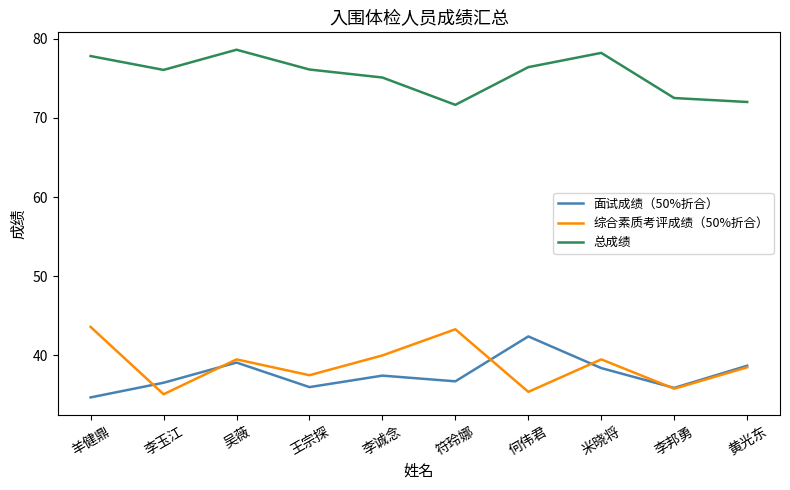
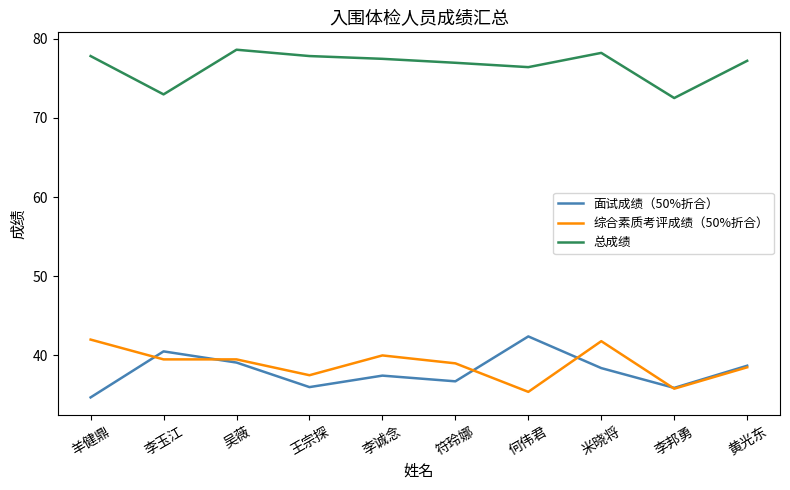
综合素质考评成绩（50%折合）, 羊健鼎: 44 -> 42
面试成绩（50%折合）, 李玉江: 37 -> 41
综合素质考评成绩（50%折合）, 李玉江: 35 -> 40
总成绩, 李玉江: 76 -> 73
总成绩, 王宗探: 76 -> 78
总成绩, 李诚念: 75 -> 77
综合素质考评成绩（50%折合）, 符玲娜: 43 -> 39
总成绩, 符玲娜: 72 -> 77
综合素质考评成绩（50%折合）, 米晓将: 40 -> 42
总成绩, 黄光东: 72 -> 77
